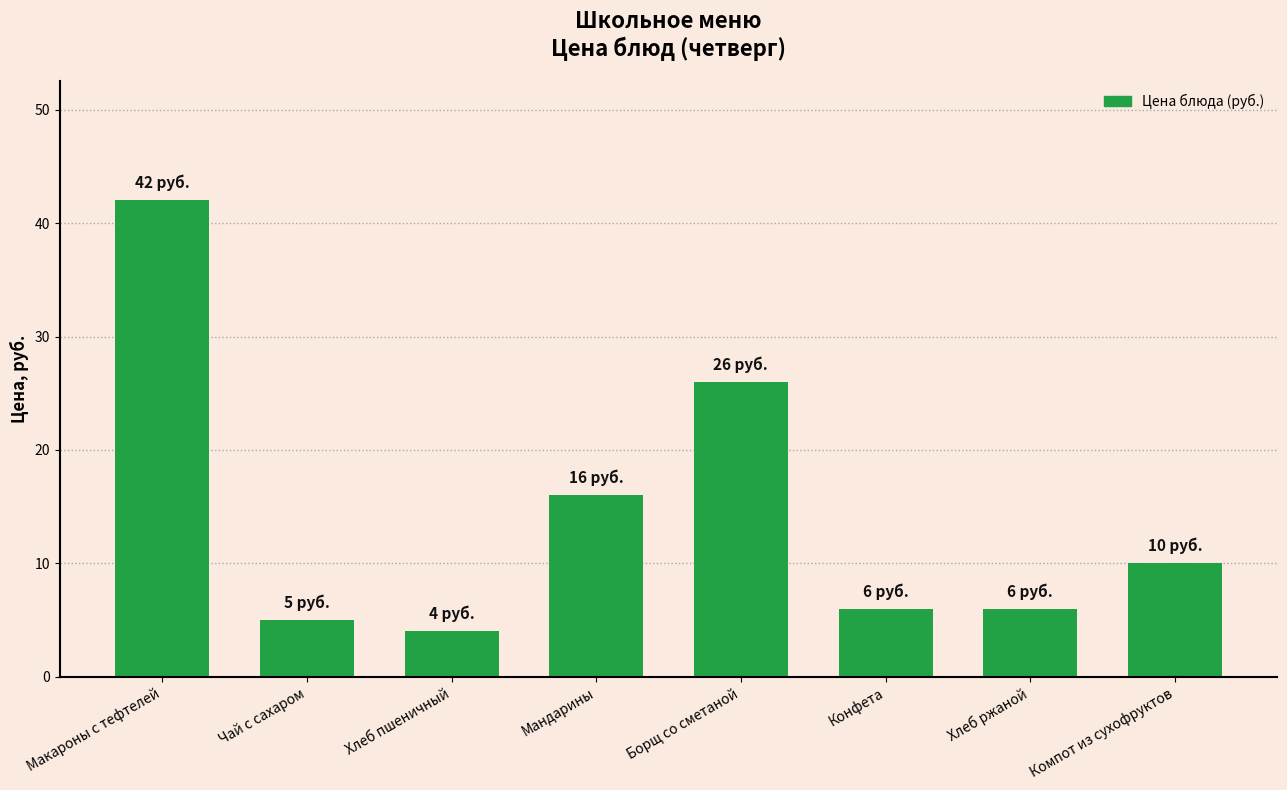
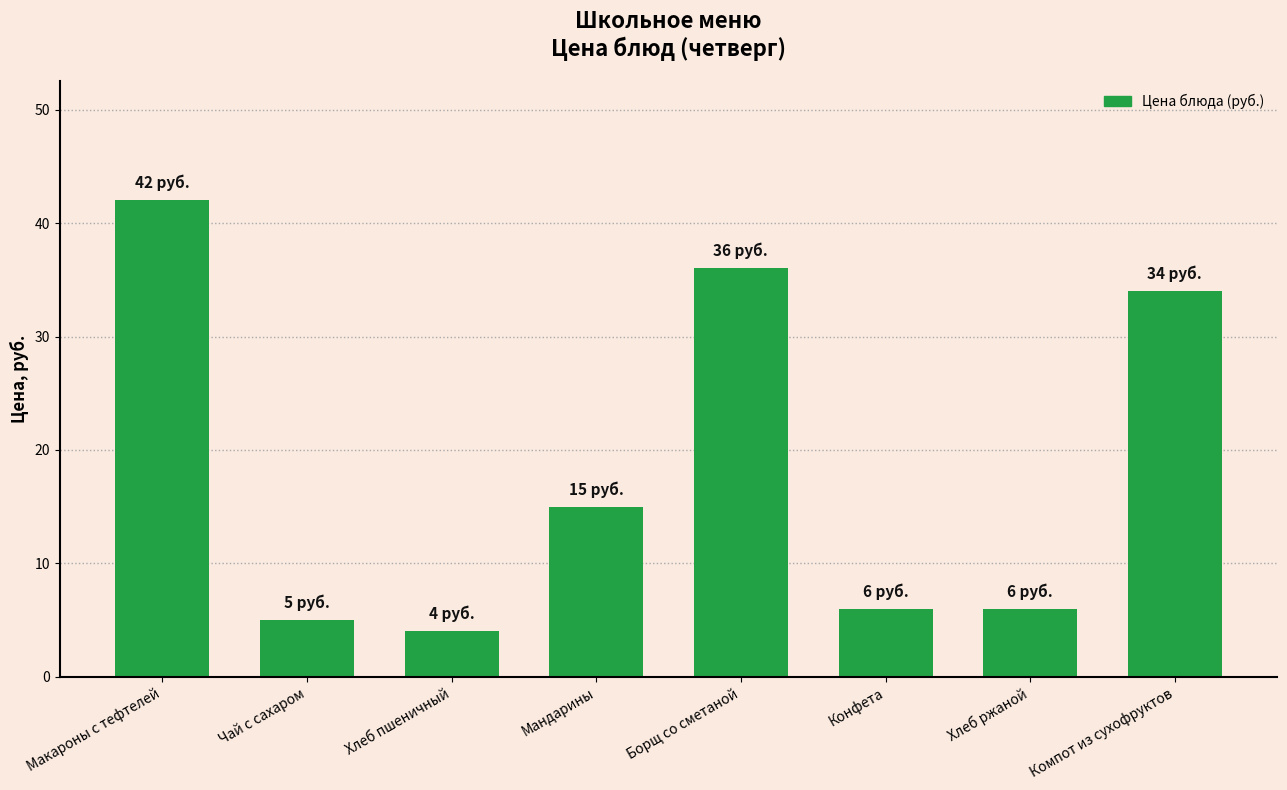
Мандарины: 16 -> 15
Борщ со сметаной: 26 -> 36
Компот из сухофруктов: 10 -> 34
